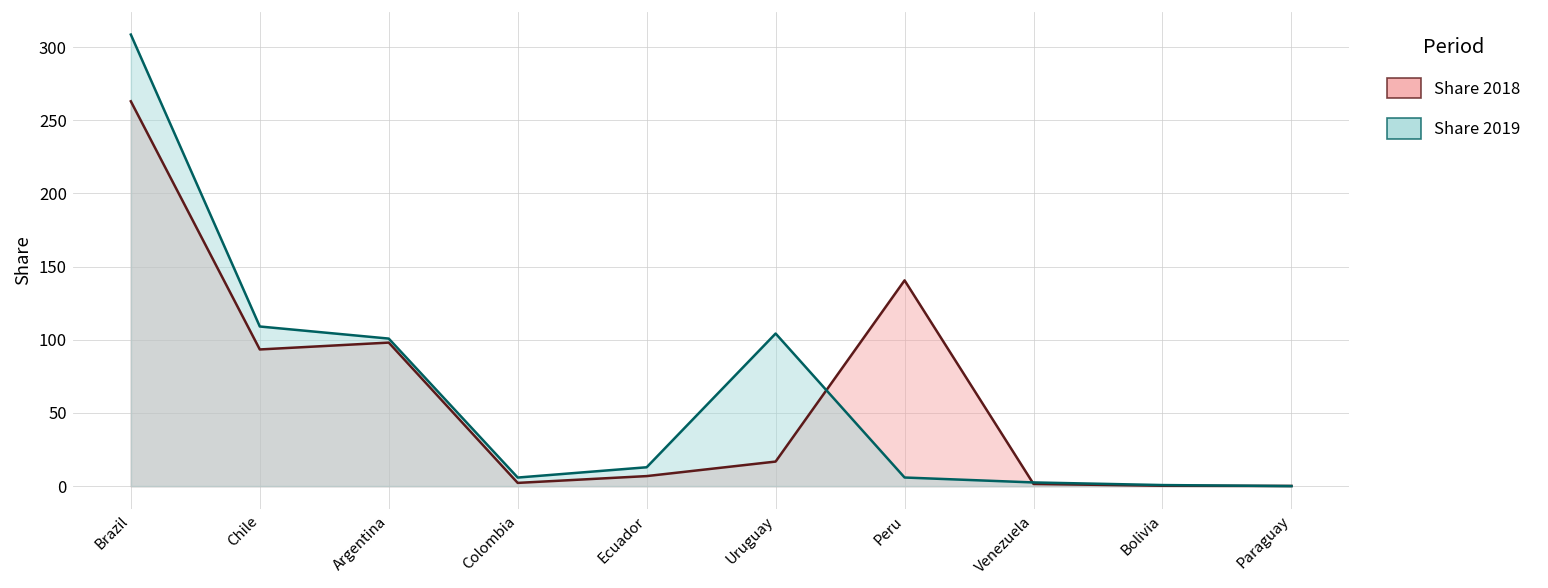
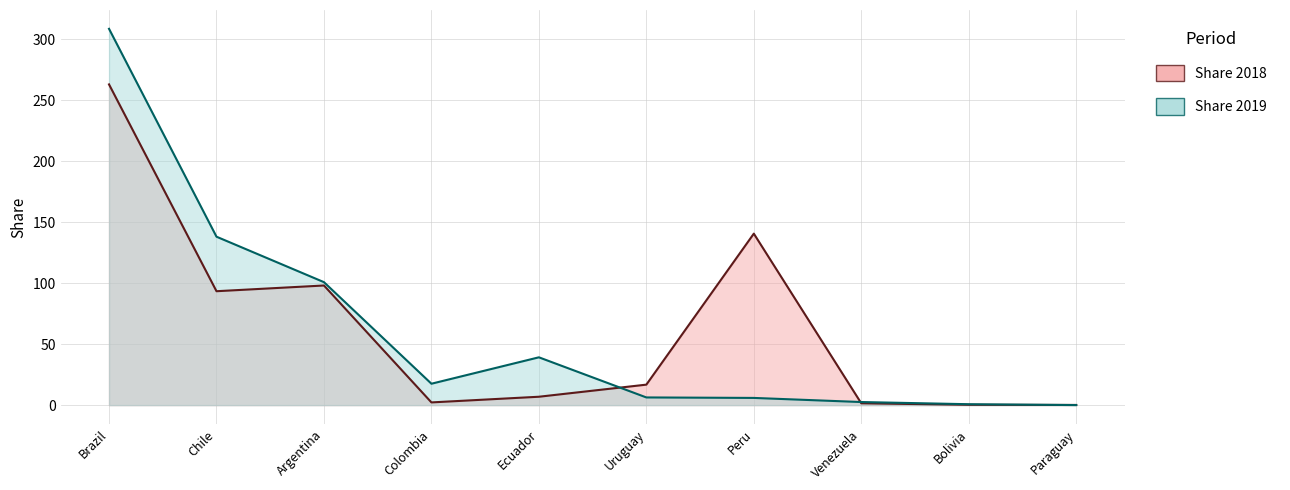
Share 2019, Chile: 109 -> 138
Share 2019, Colombia: 6 -> 18
Share 2019, Ecuador: 13 -> 39
Share 2019, Uruguay: 104 -> 6
